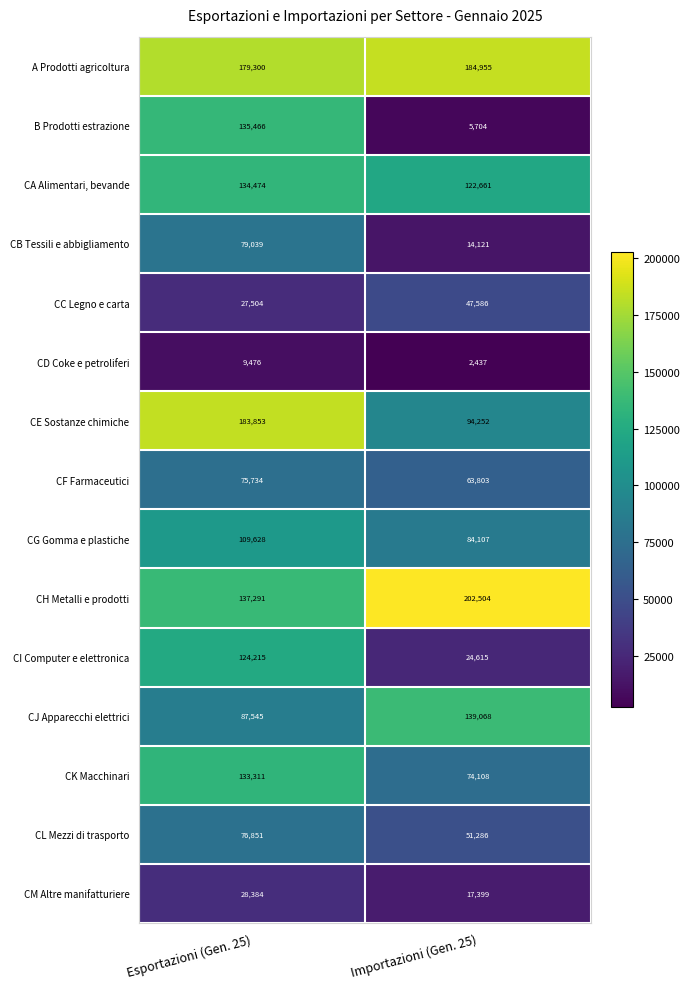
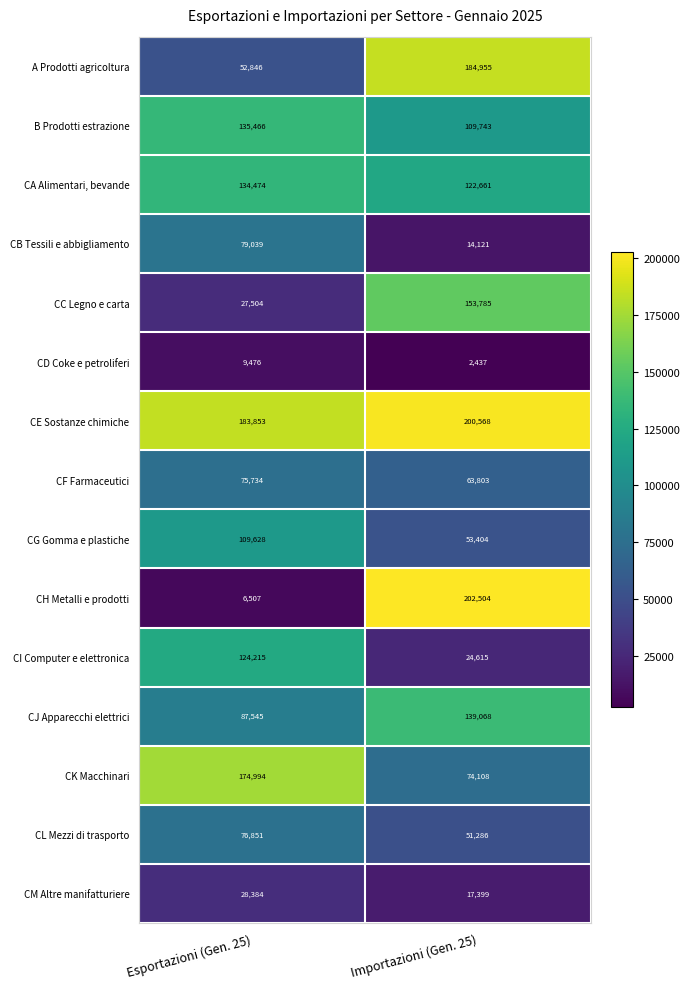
A Prodotti agricoltura, Esportazioni (Gen. 25): 179,300 -> 52,846
B Prodotti estrazione, Importazioni (Gen. 25): 5,704 -> 109,743
CC Legno e carta, Importazioni (Gen. 25): 47,586 -> 153,785
CE Sostanze chimiche, Importazioni (Gen. 25): 94,252 -> 200,568
CG Gomma e plastiche, Importazioni (Gen. 25): 84,107 -> 53,404
CH Metalli e prodotti, Esportazioni (Gen. 25): 137,291 -> 6,507
CK Macchinari, Esportazioni (Gen. 25): 133,311 -> 174,994
